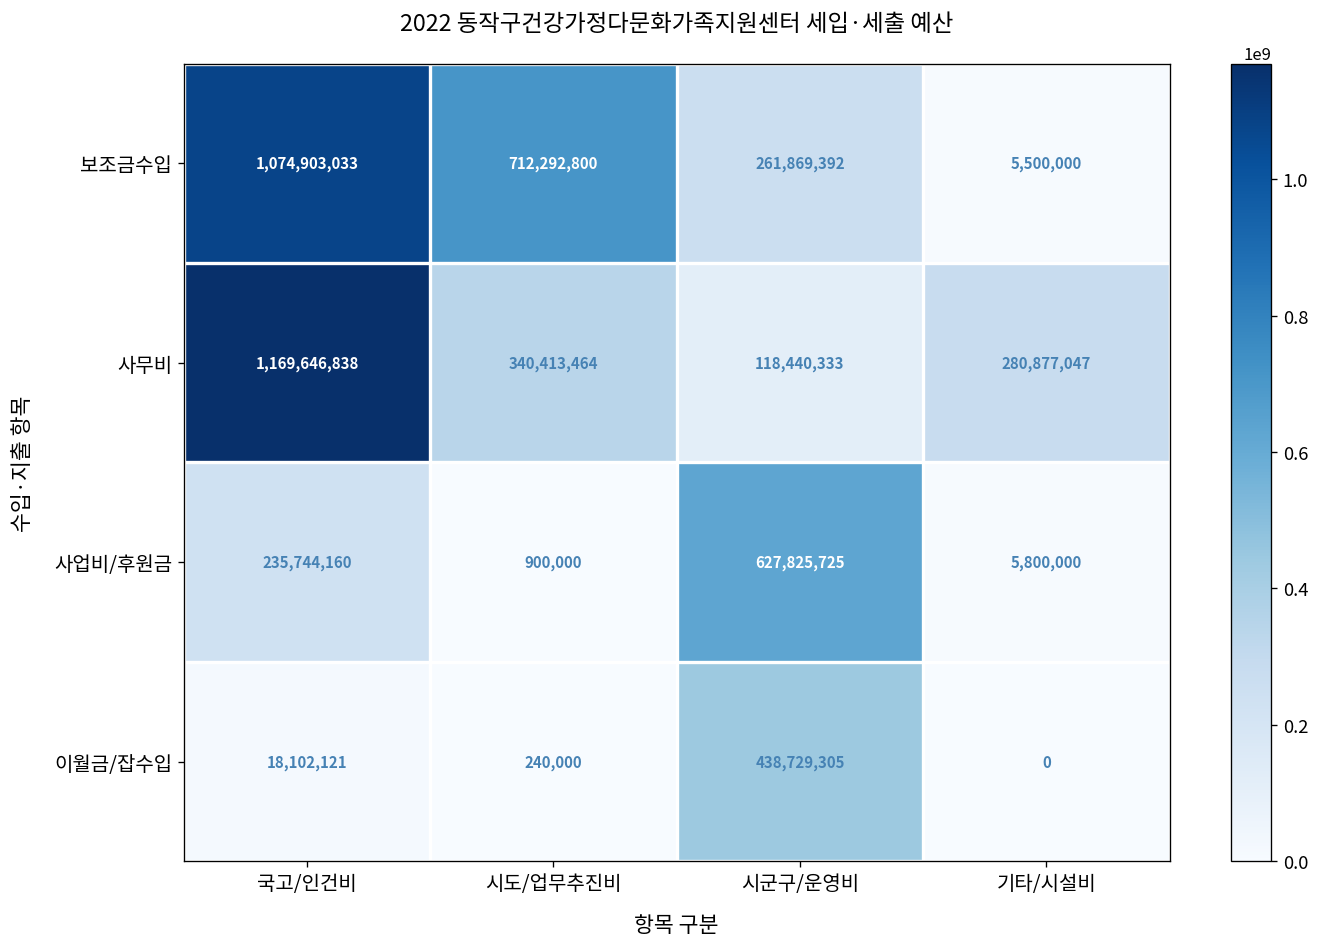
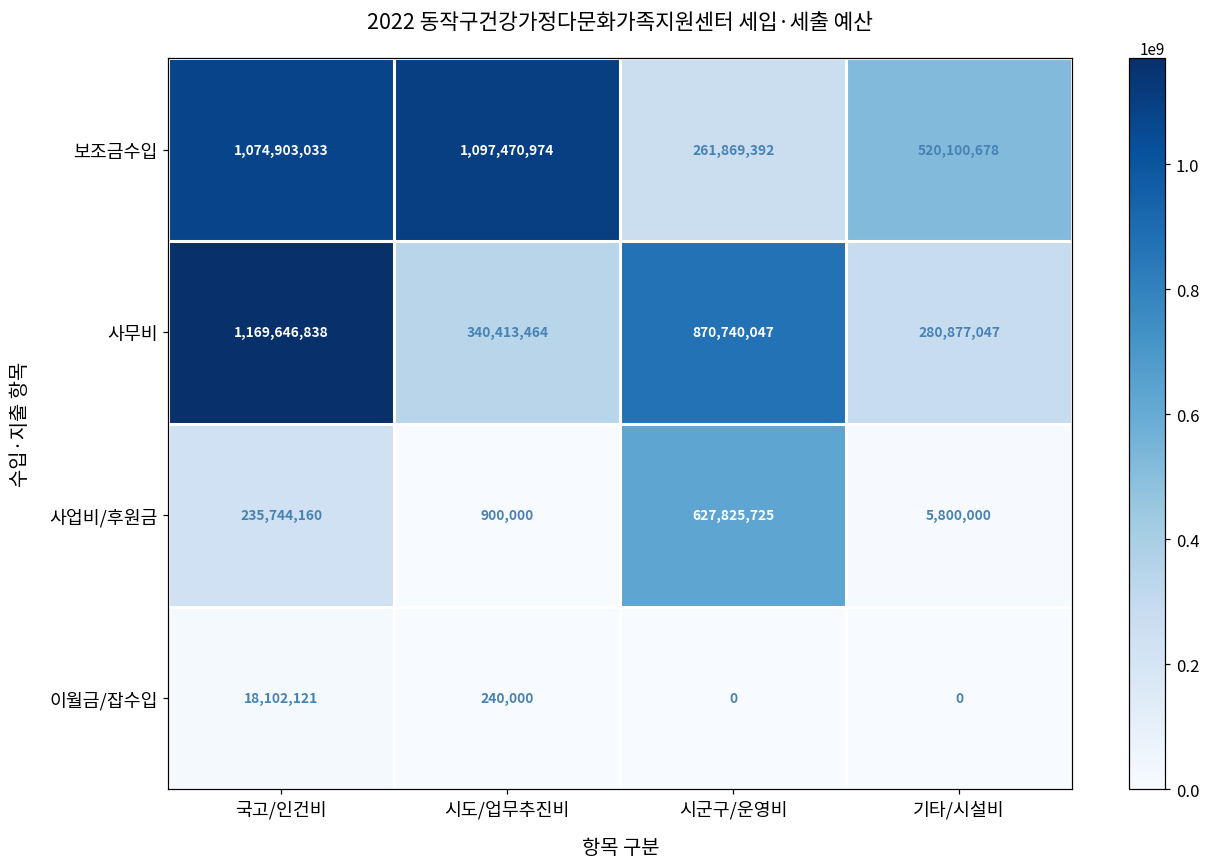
보조금수입, 시도/업무추진비: 712,292,800 -> 1,097,470,974
보조금수입, 기타/시설비: 5,500,000 -> 520,100,678
사무비, 시군구/운영비: 118,440,333 -> 870,740,047
이월금/잡수입, 시군구/운영비: 438,729,305 -> 0
